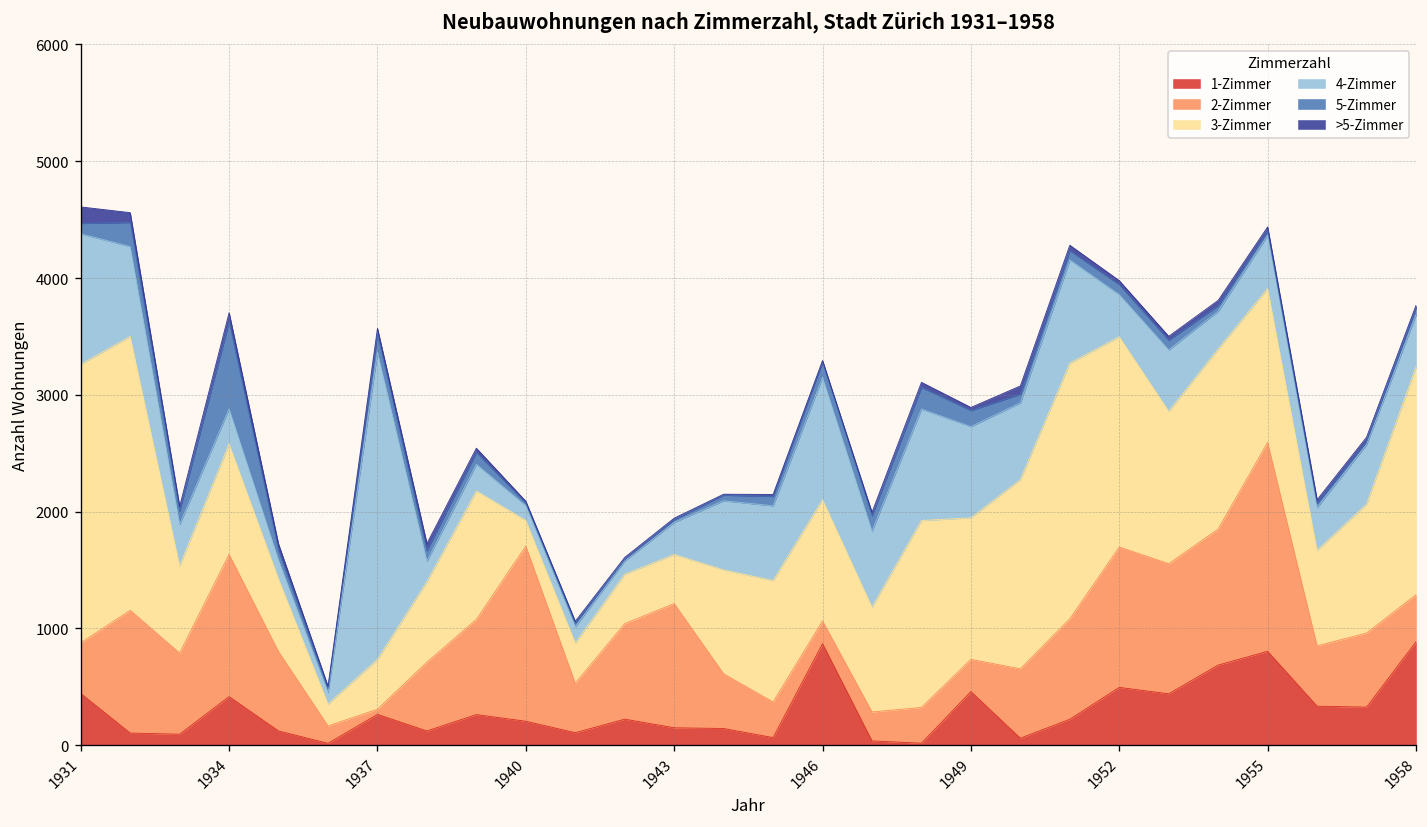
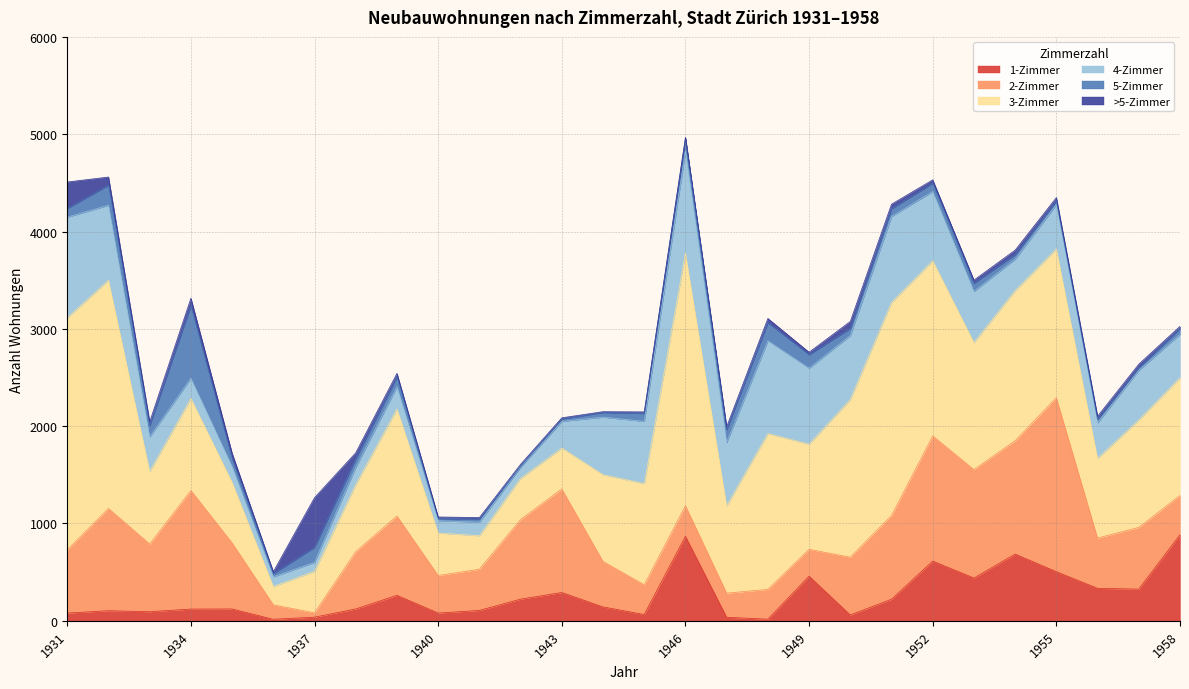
1-Zimmer, 1931: 400 -> 100
2-Zimmer, 1931: 400 -> 600
4-Zimmer, 1931: 1100 -> 1000
>5-Zimmer, 1931: 100 -> 300
1-Zimmer, 1934: 400 -> 100
4-Zimmer, 1934: 300 -> 200
1-Zimmer, 1937: 300 -> 0
4-Zimmer, 1937: 2600 -> 100
>5-Zimmer, 1937: 0 -> 500
1-Zimmer, 1940: 200 -> 100
2-Zimmer, 1940: 1500 -> 400
3-Zimmer, 1940: 200 -> 400
1-Zimmer, 1943: 100 -> 300
2-Zimmer, 1946: 200 -> 300
3-Zimmer, 1946: 1000 -> 2600
3-Zimmer, 1949: 1200 -> 1100
1-Zimmer, 1952: 500 -> 600
2-Zimmer, 1952: 1200 -> 1300
4-Zimmer, 1952: 400 -> 700
1-Zimmer, 1955: 800 -> 500
3-Zimmer, 1955: 1300 -> 1500
3-Zimmer, 1958: 1900 -> 1200
